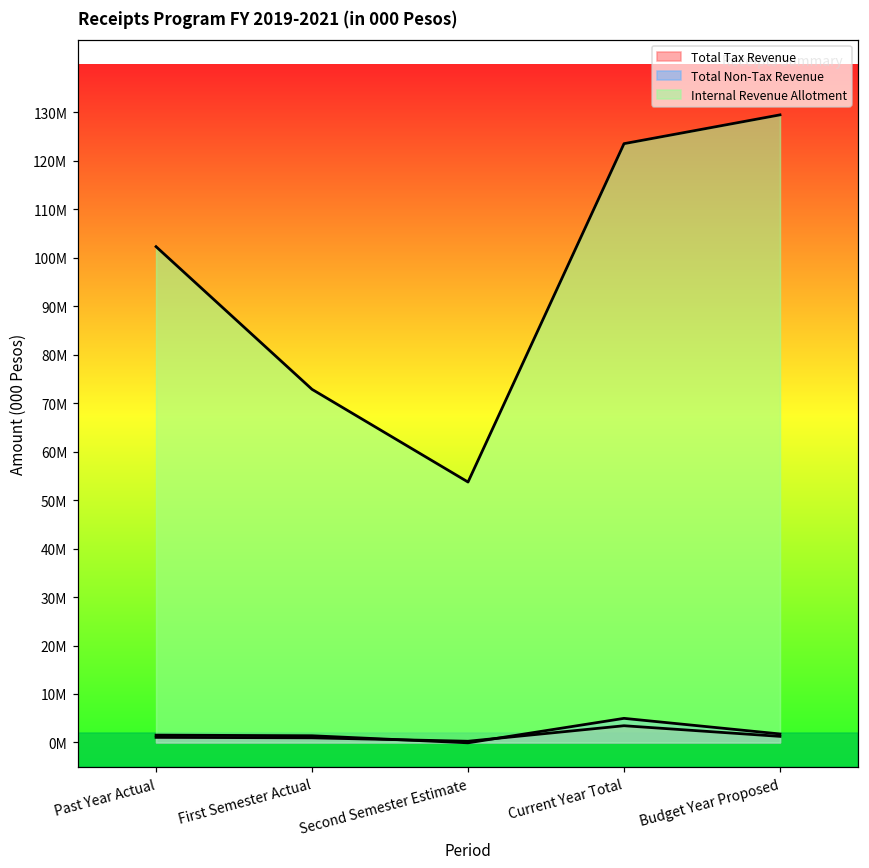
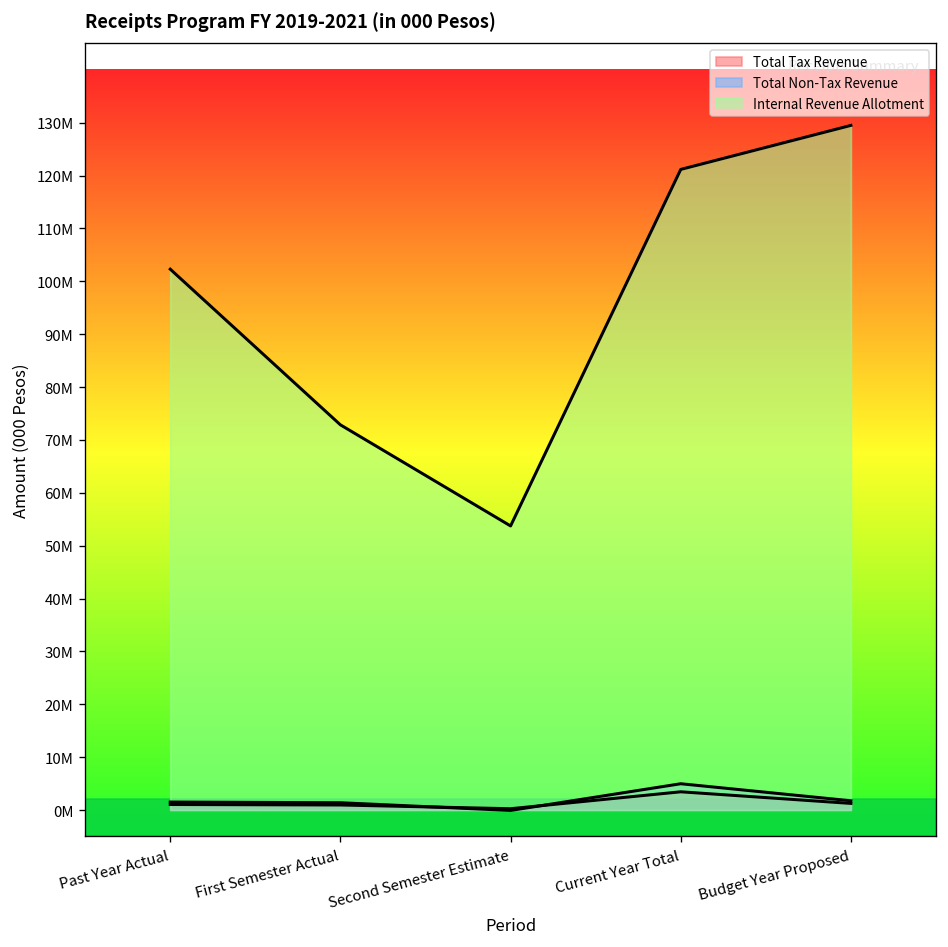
Internal Revenue Allotment, Current Year Total: 124000000 -> 121000000
